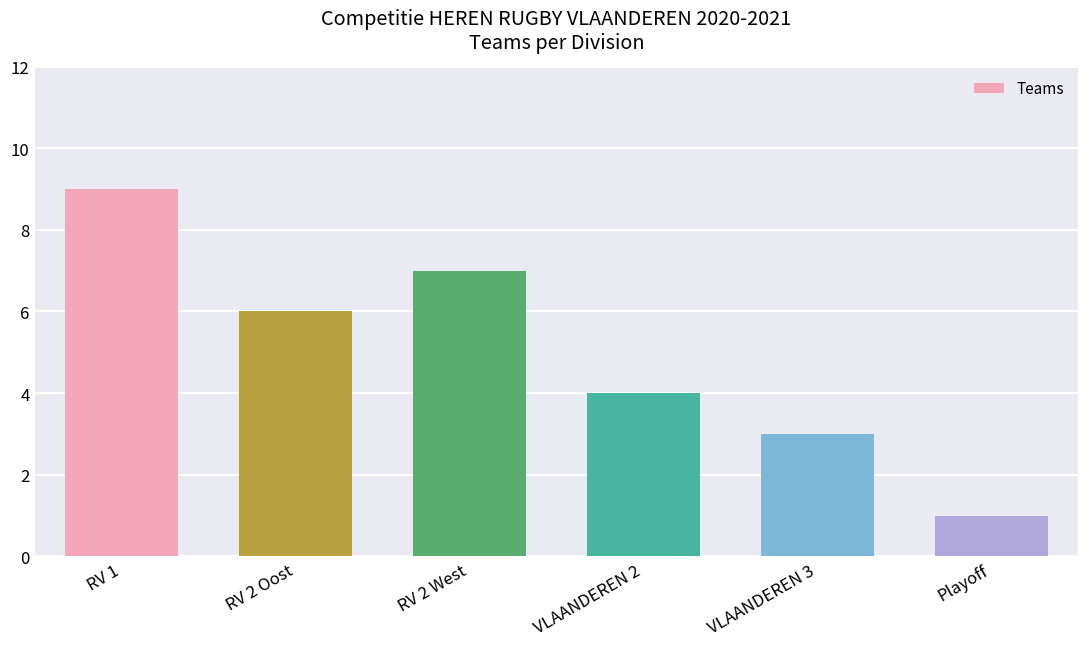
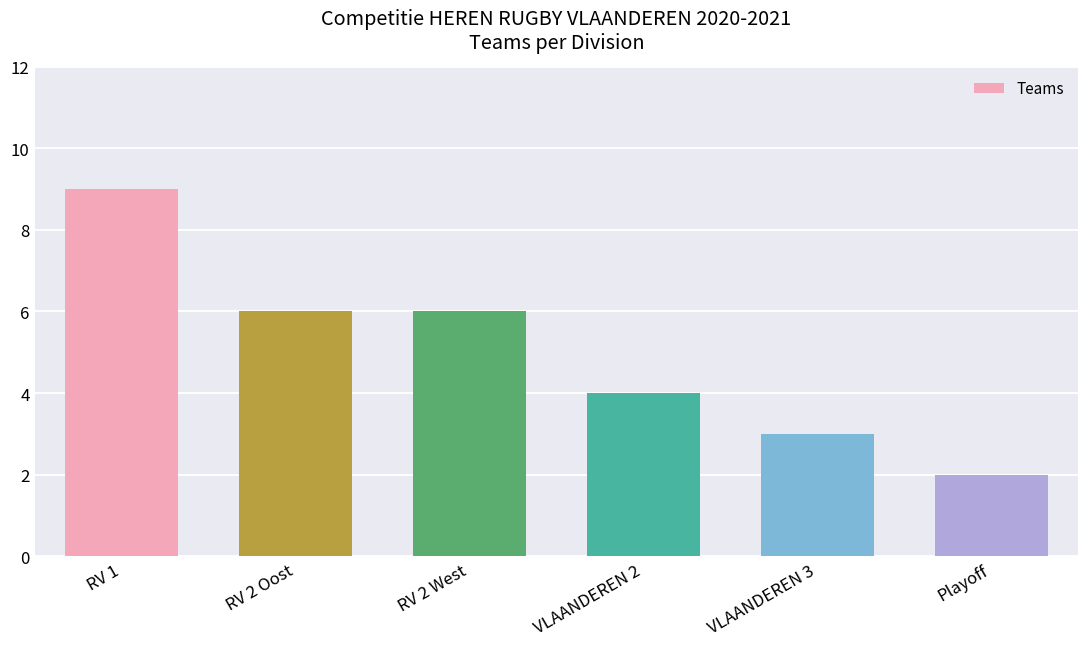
RV 2 West: 7 -> 6
Playoff: 1 -> 2
